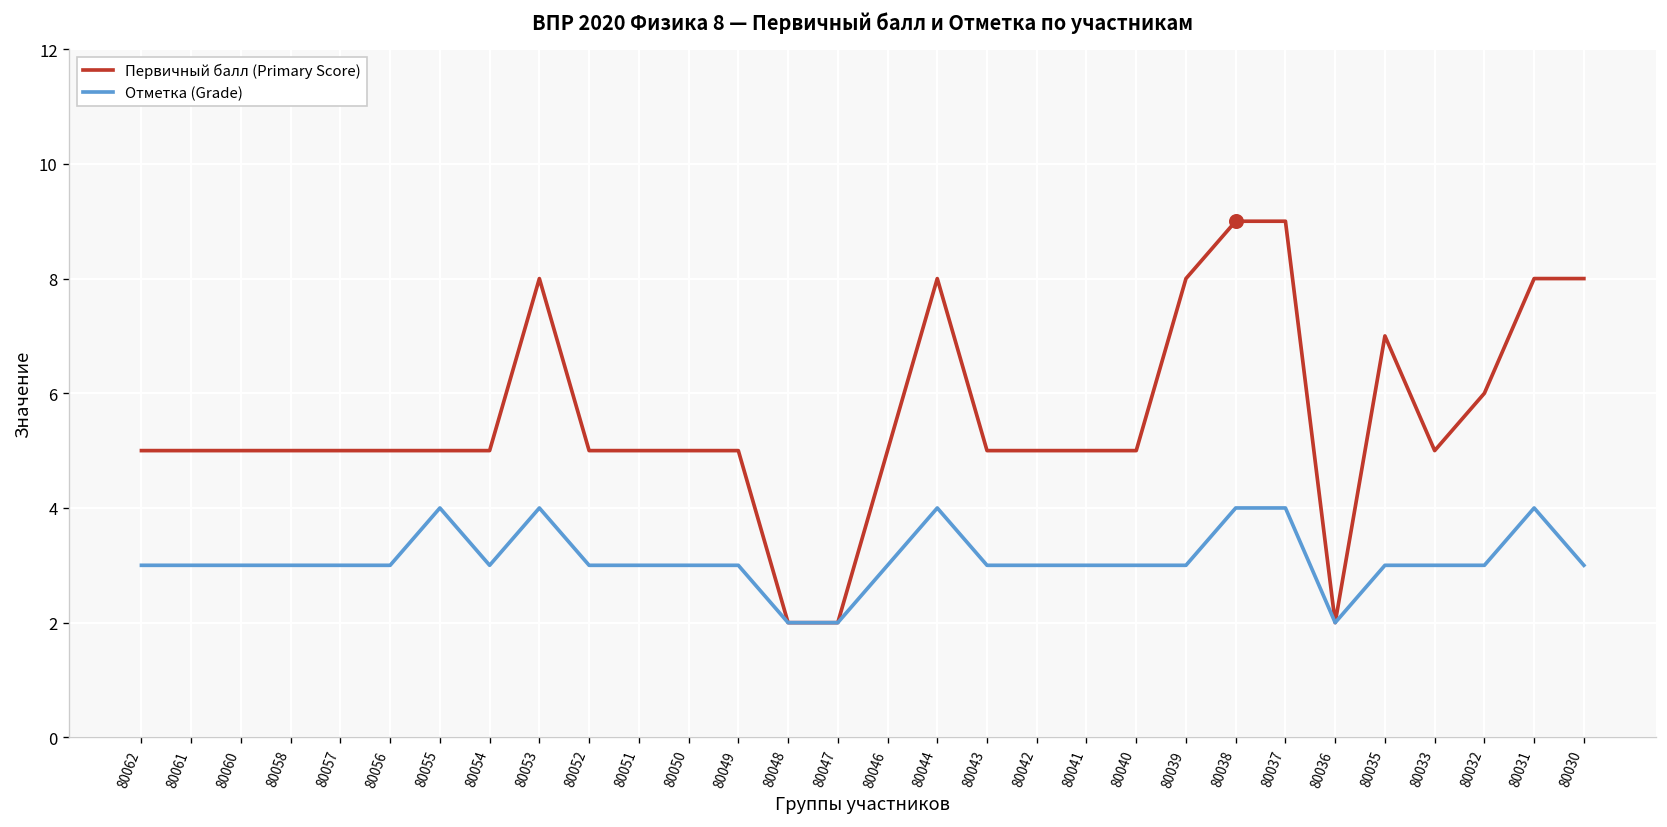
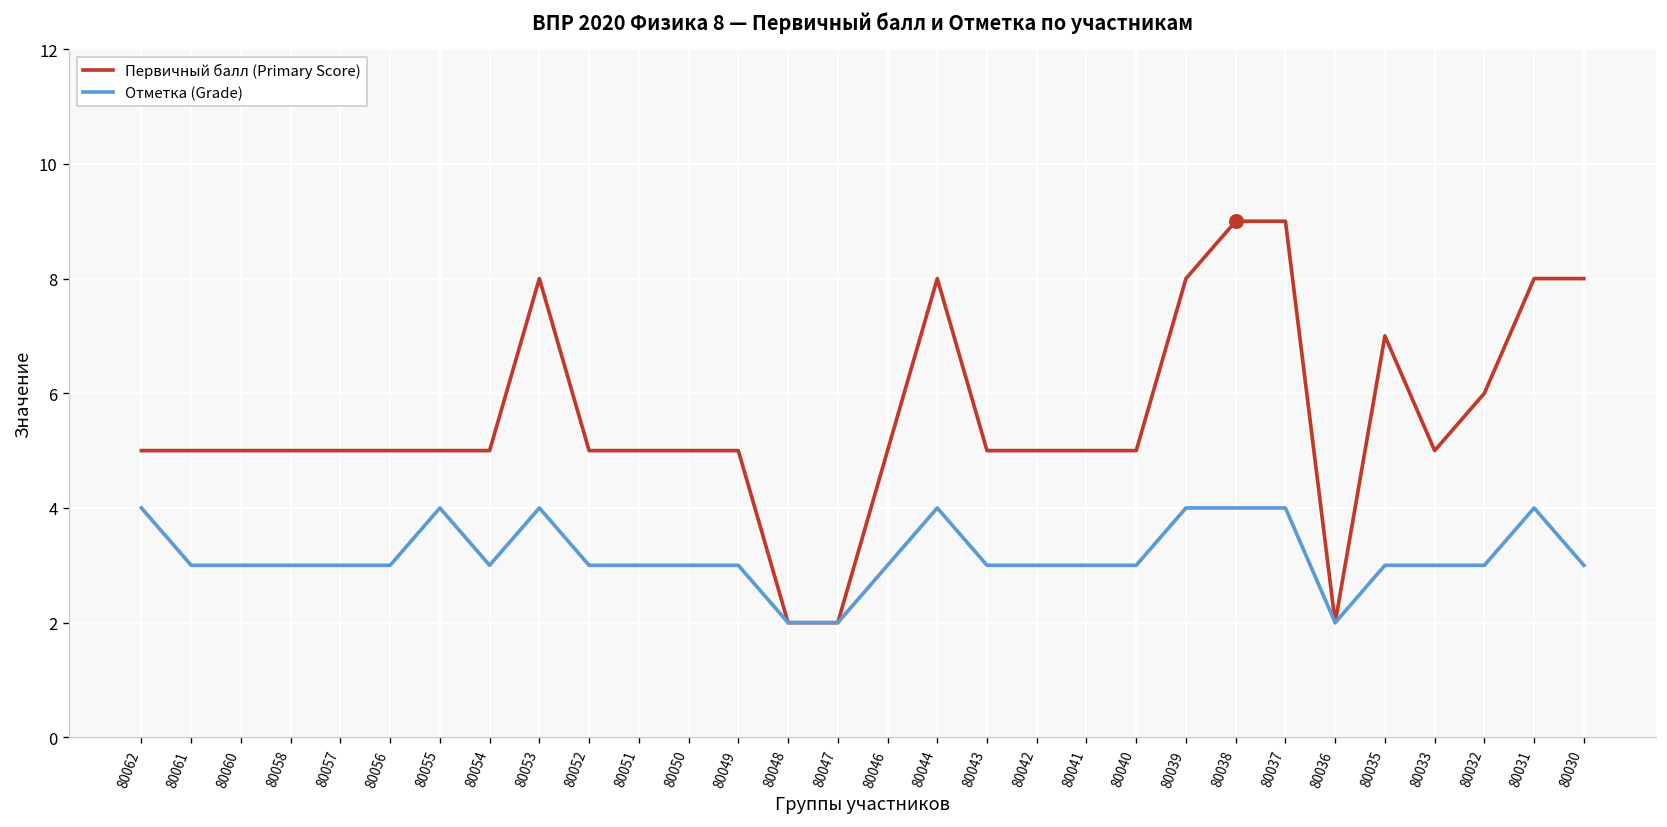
Отметка (Grade), 80062: 3 -> 4
Отметка (Grade), 80039: 3 -> 4
